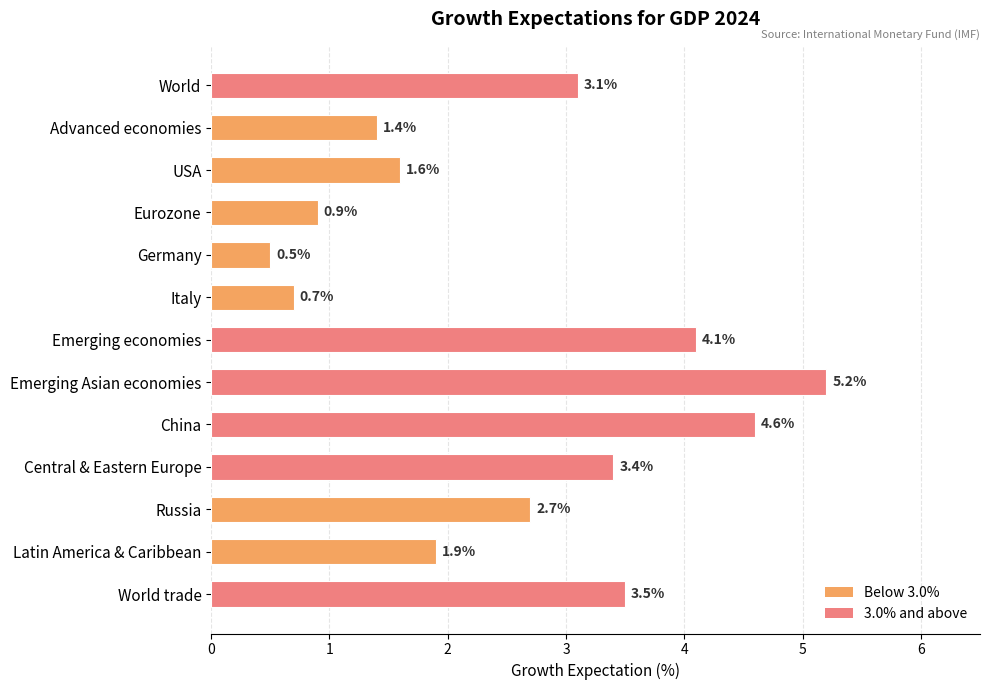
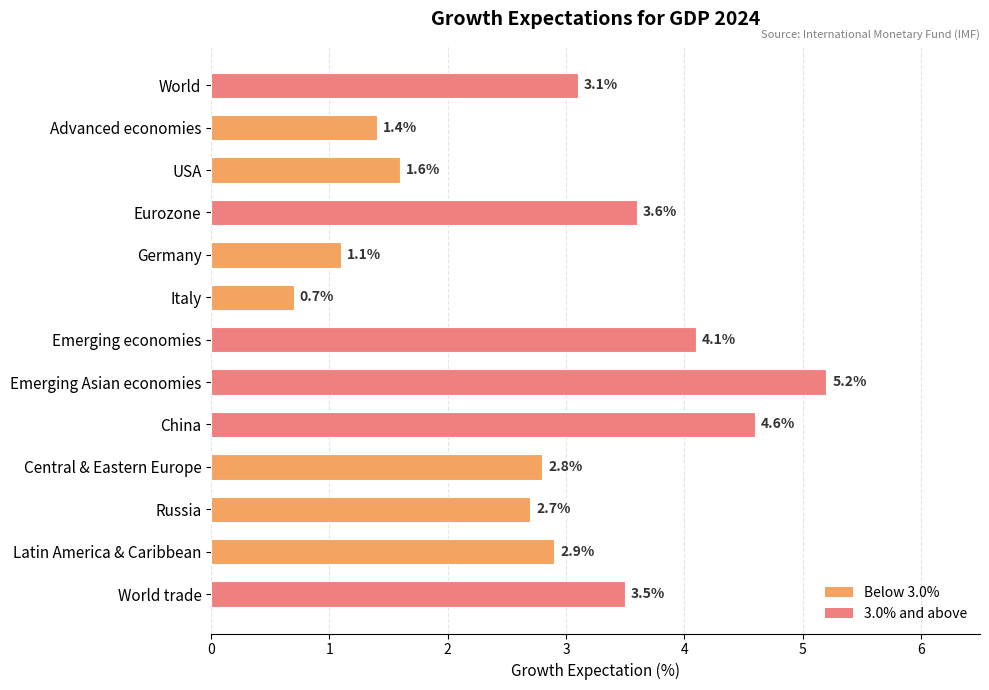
Eurozone: 0.9% -> 3.6%
Germany: 0.5% -> 1.1%
Central & Eastern Europe: 3.4% -> 2.8%
Latin America & Caribbean: 1.9% -> 2.9%
